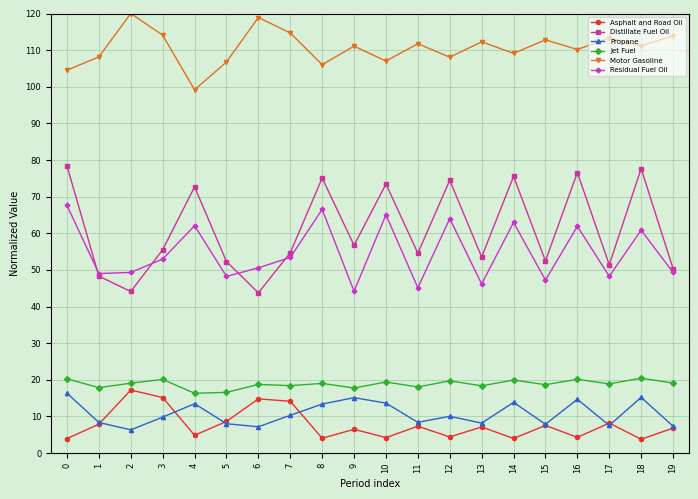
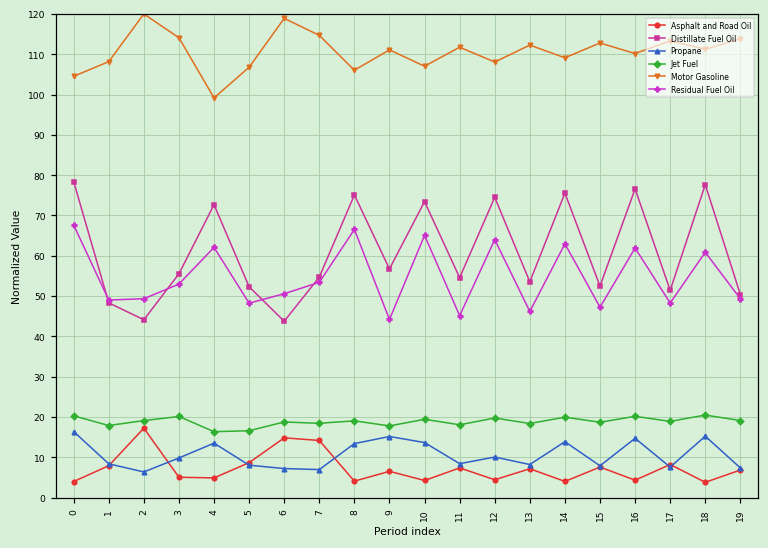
Asphalt and Road Oil, 3: 15 -> 5
Propane, 7: 10 -> 7
